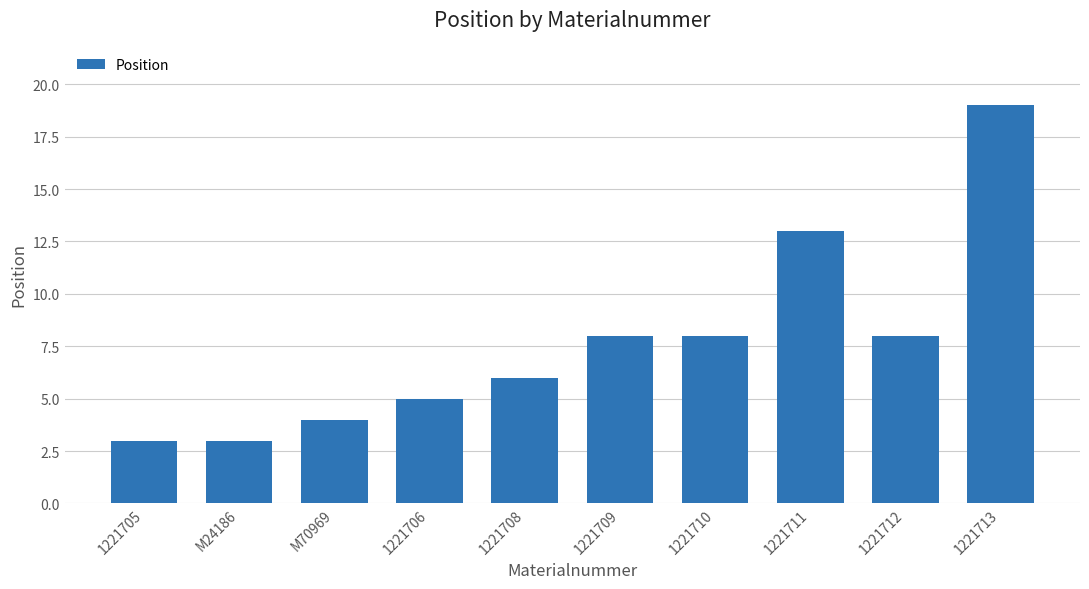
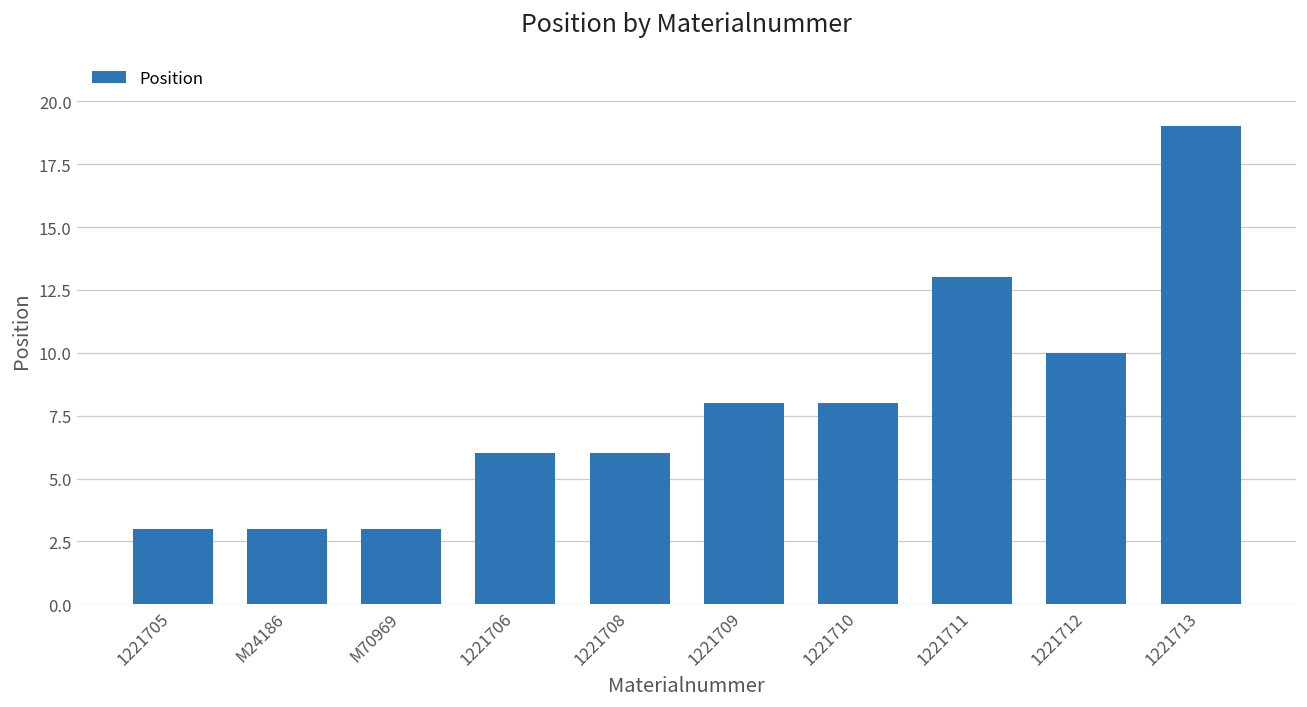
M70969: 4 -> 3
1221706: 5 -> 6
1221712: 8 -> 10
